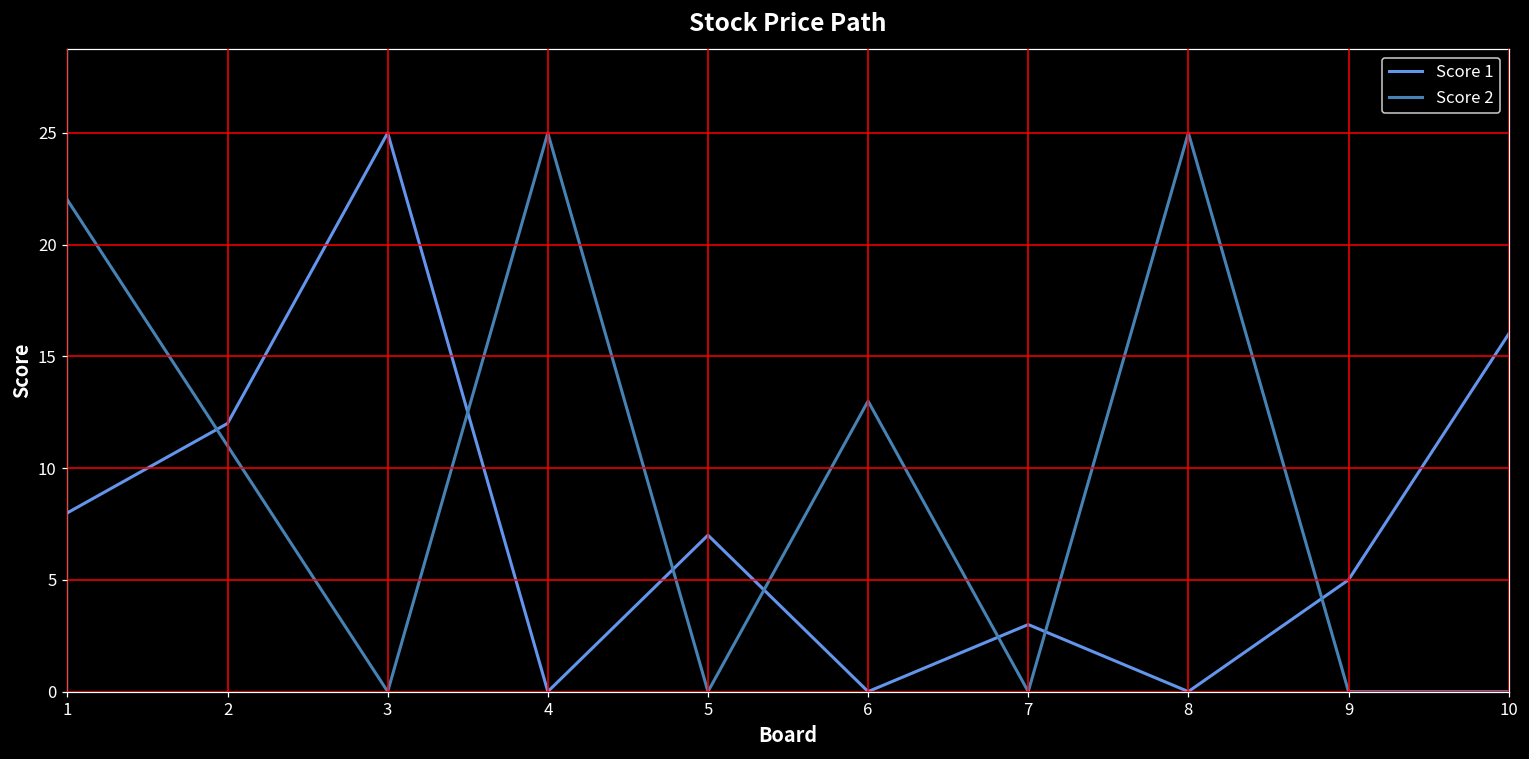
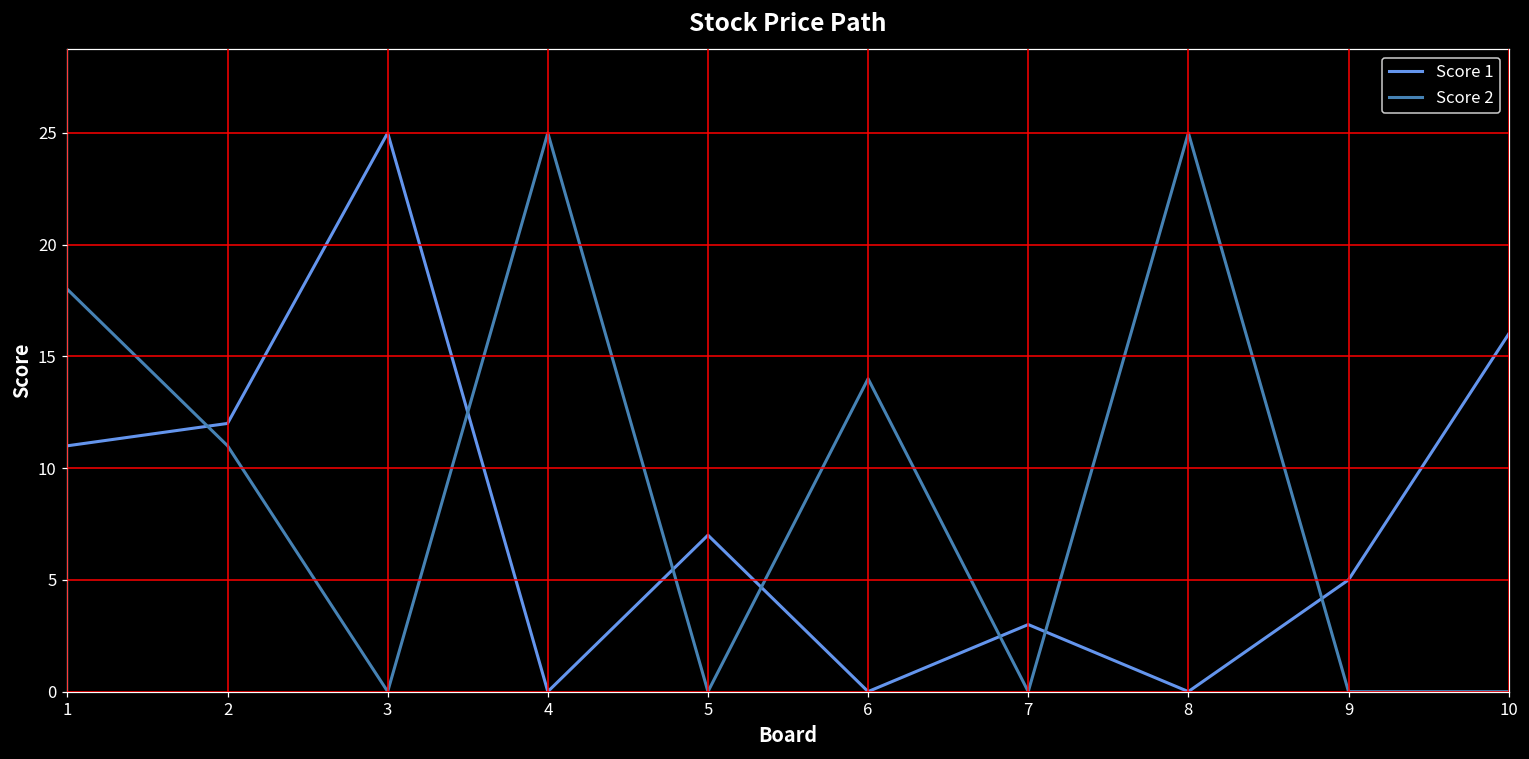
Score 1, 1: 8 -> 11
Score 2, 1: 22 -> 18
Score 2, 6: 13 -> 14
